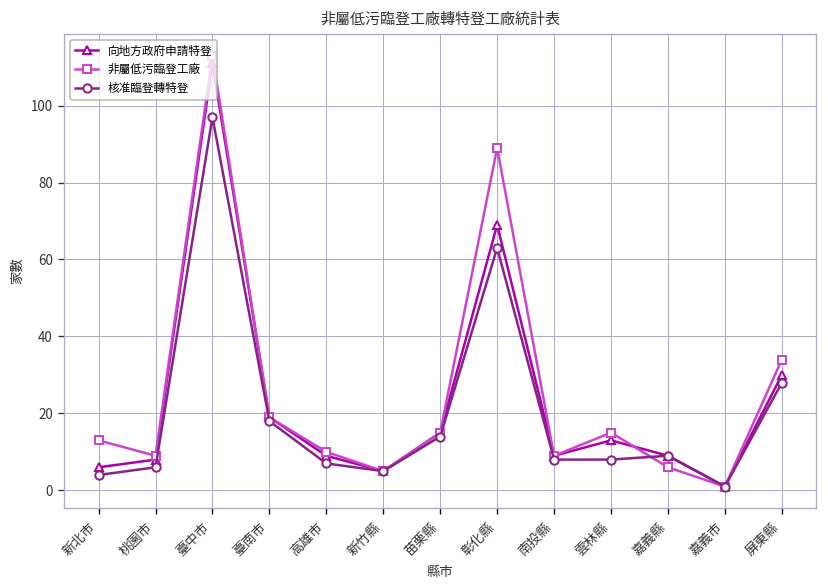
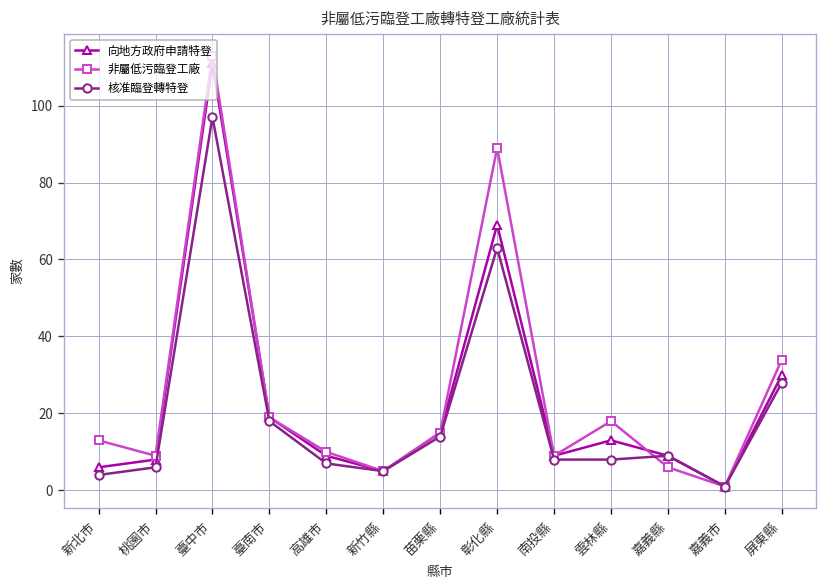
非屬低污臨登工廠, 雲林縣: 15 -> 18
